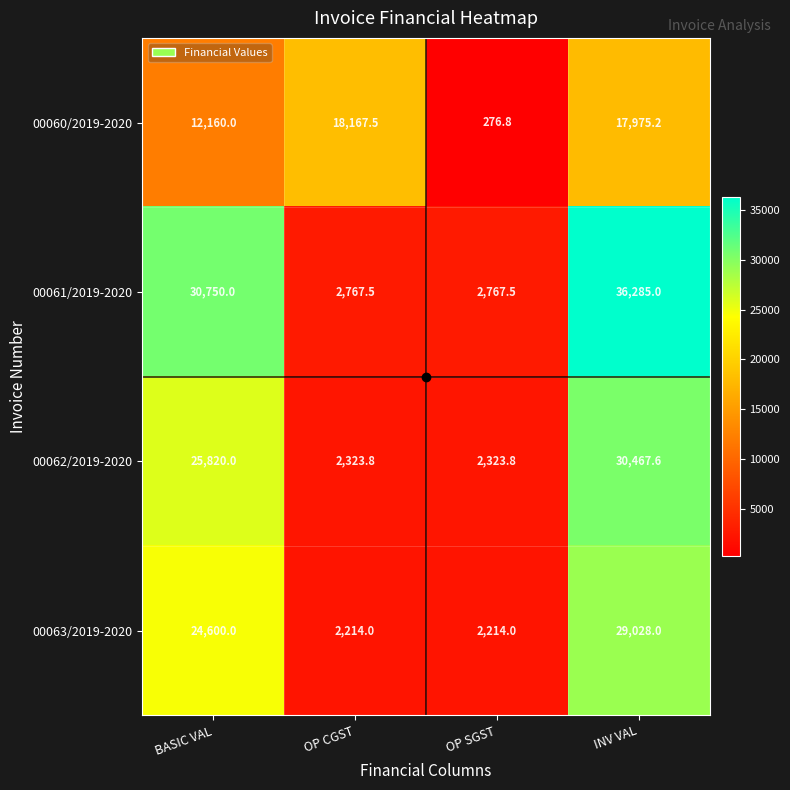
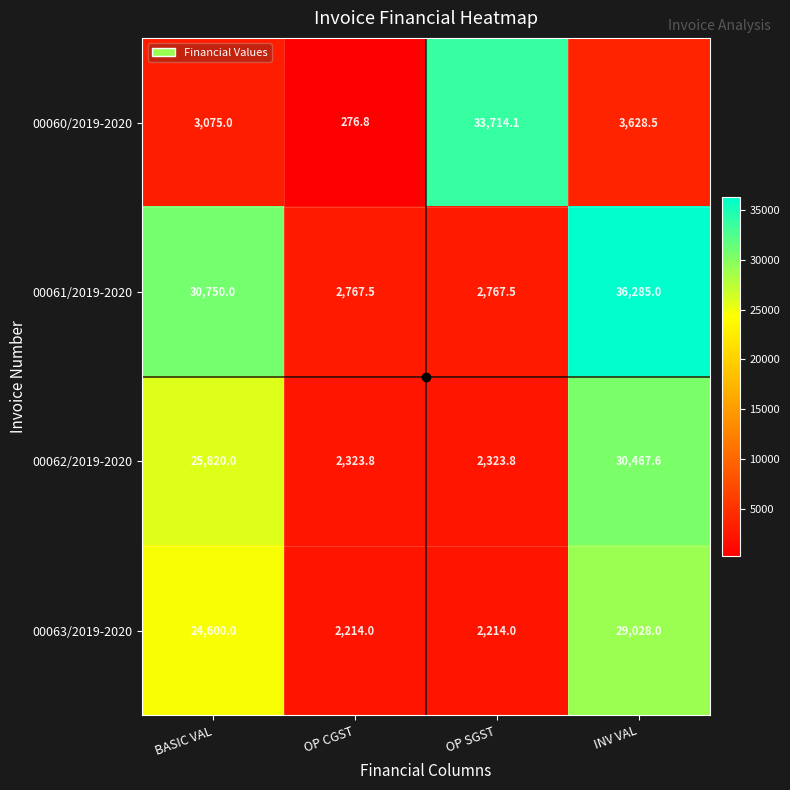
00060/2019-2020, BASIC VAL: 12,160.0 -> 3,075.0
00060/2019-2020, OP CGST: 18,167.5 -> 276.8
00060/2019-2020, OP SGST: 276.8 -> 33,714.1
00060/2019-2020, INV VAL: 17,975.2 -> 3,628.5
